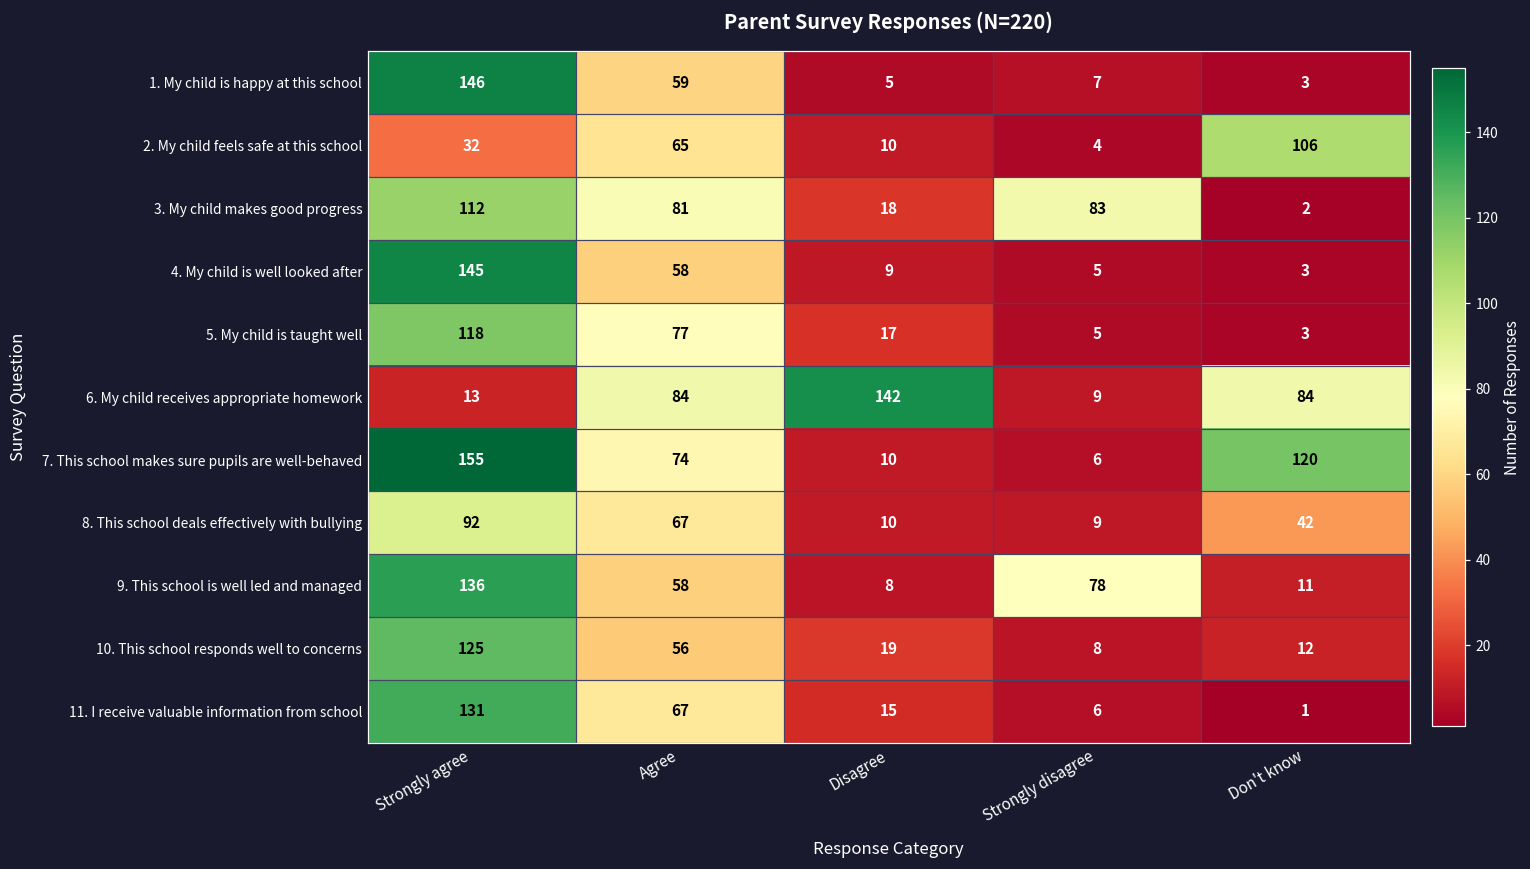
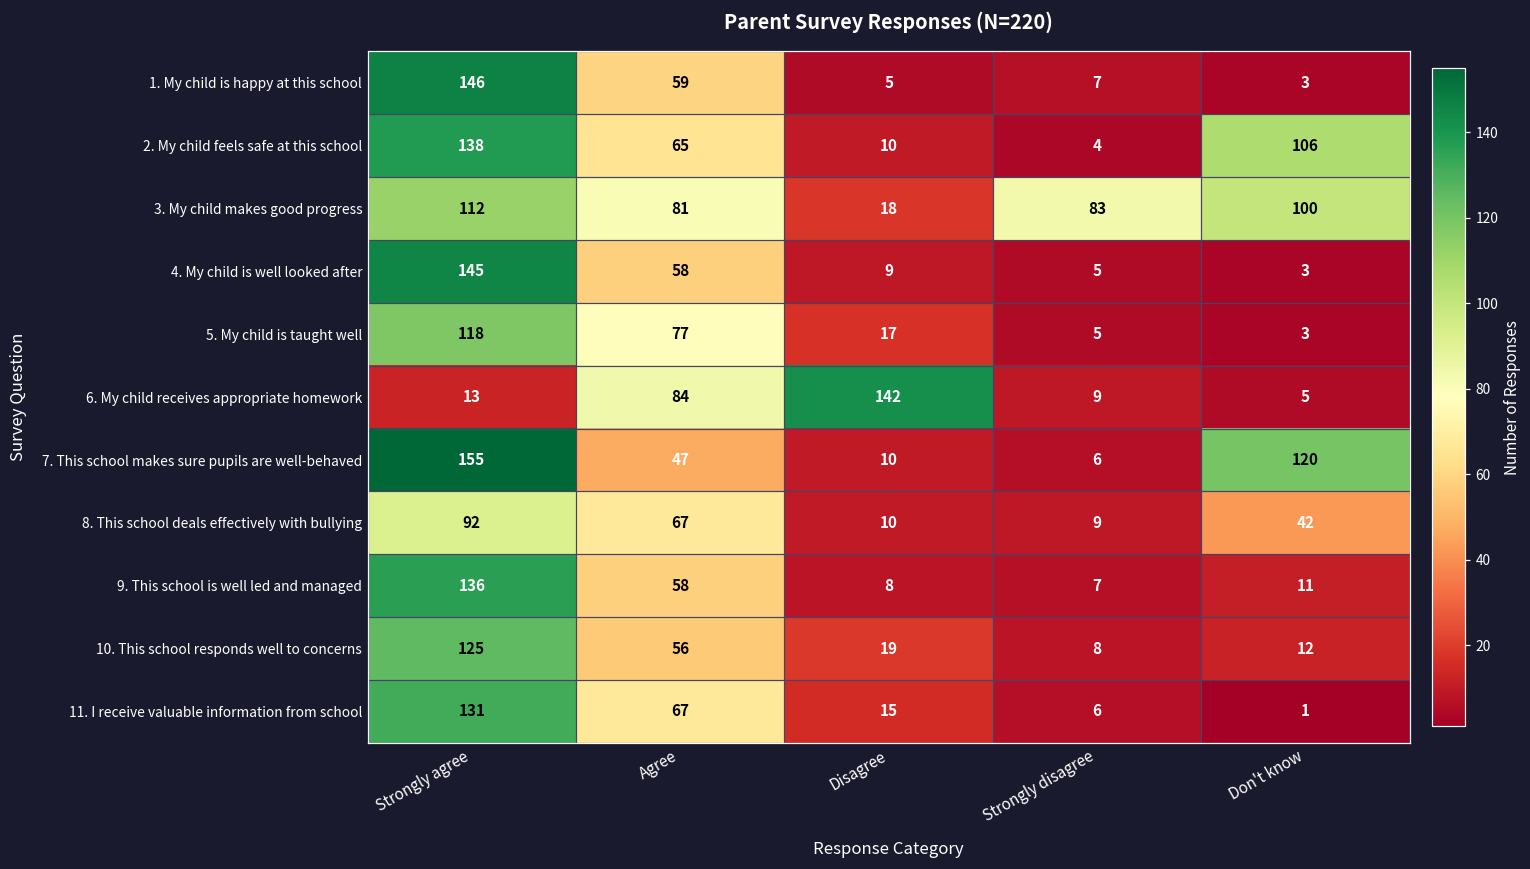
2. My child feels safe at this school, Strongly agree: 32 -> 138
3. My child makes good progress, Don't know: 2 -> 100
6. My child receives appropriate homework, Don't know: 84 -> 5
7. This school makes sure pupils are well-behaved, Agree: 74 -> 47
9. This school is well led and managed, Strongly disagree: 78 -> 7
